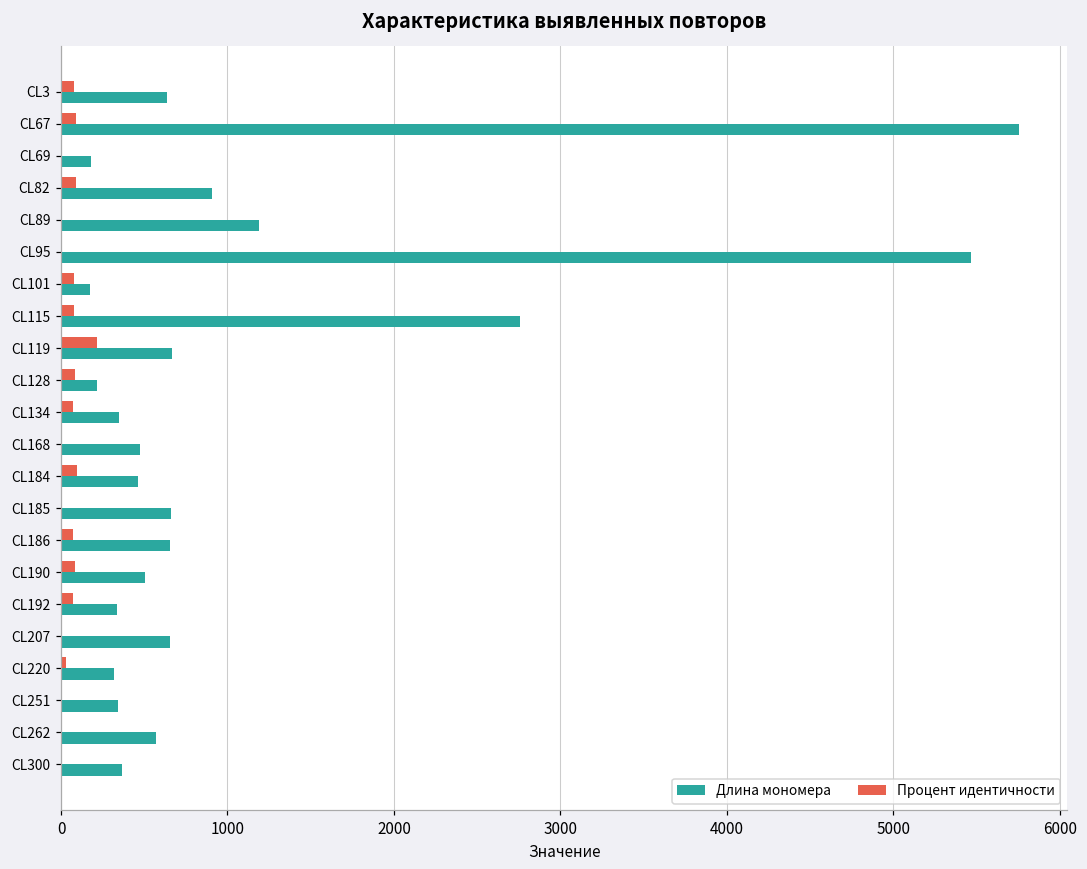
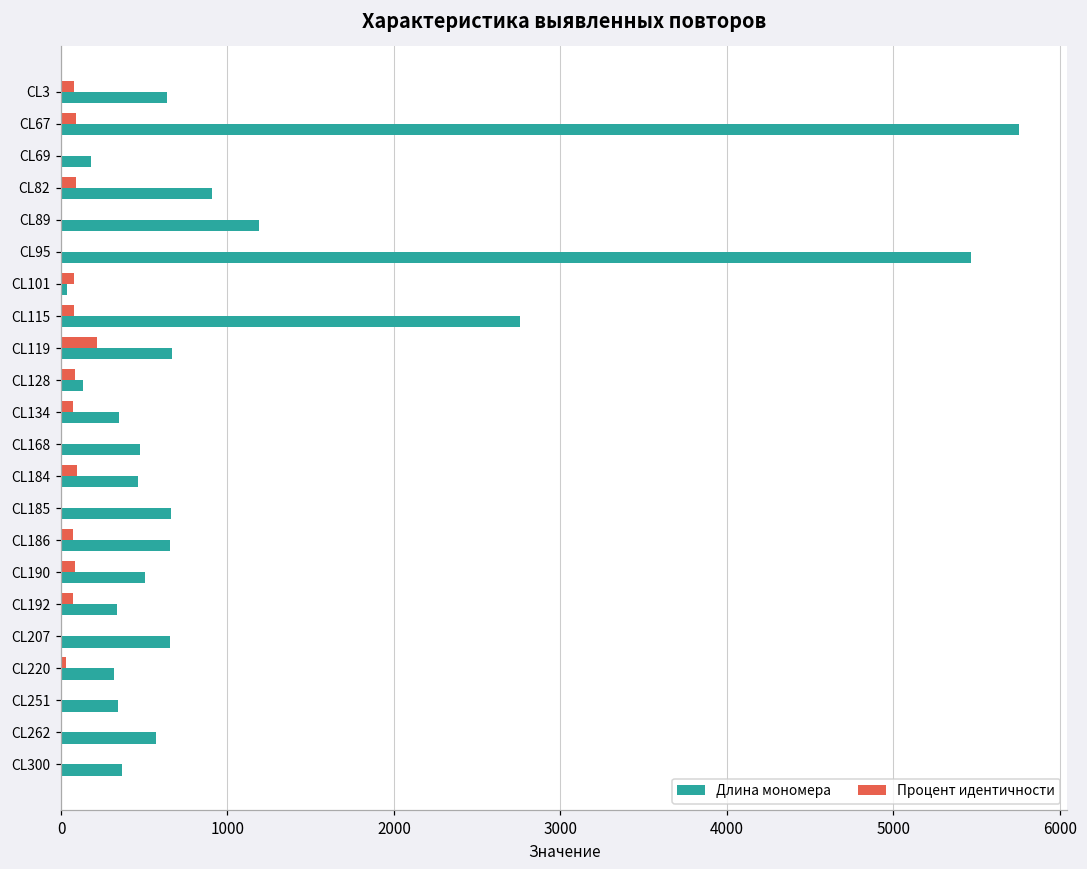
Длина мономера, CL101: 180 -> 40
Длина мономера, CL128: 220 -> 130
